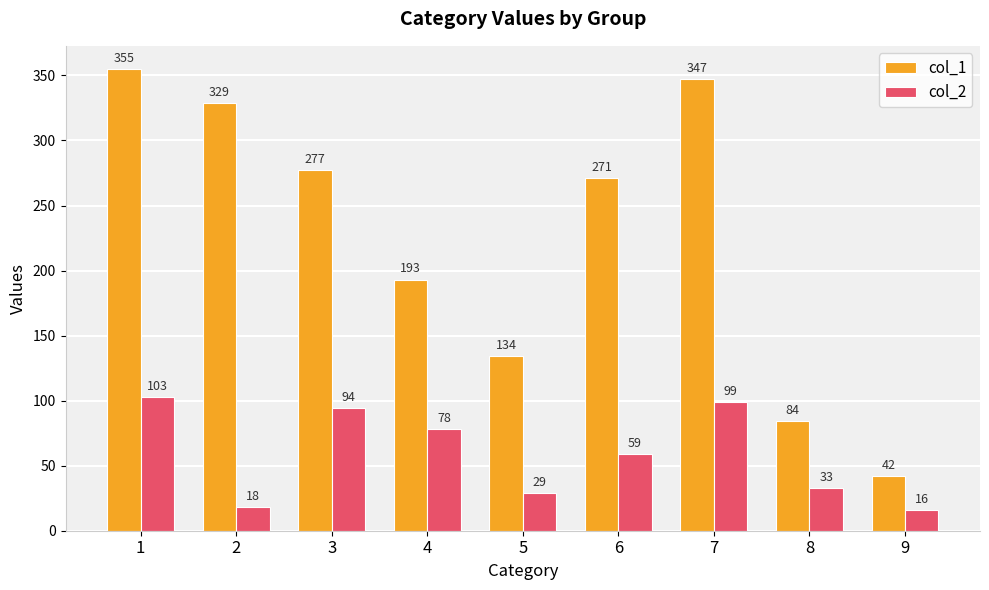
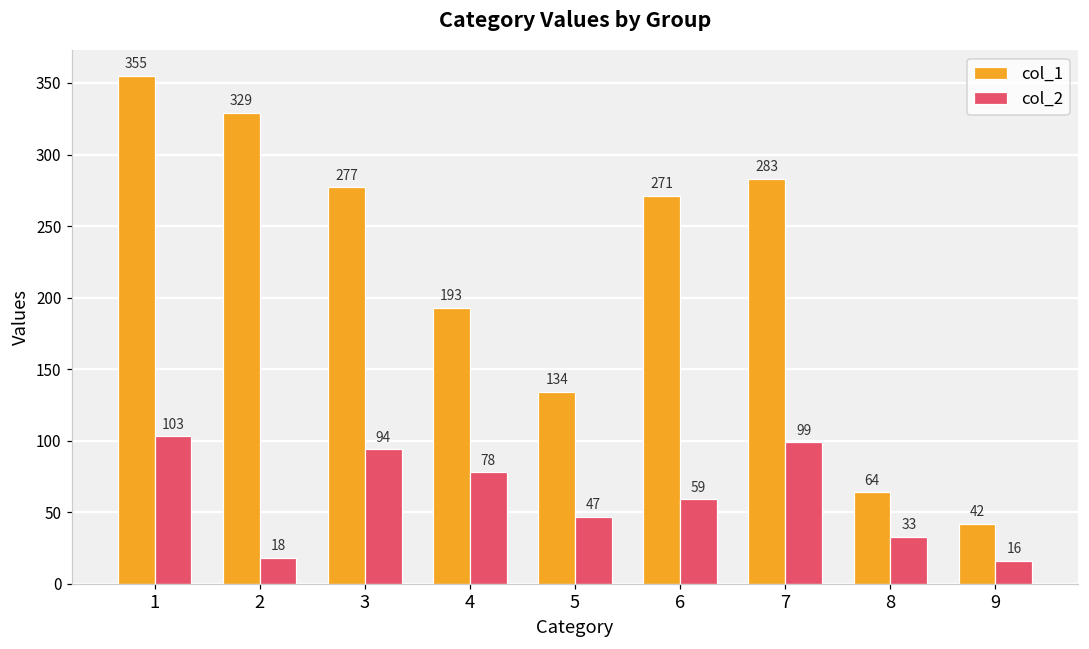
col_2, 5: 29 -> 47
col_1, 7: 347 -> 283
col_1, 8: 84 -> 64
